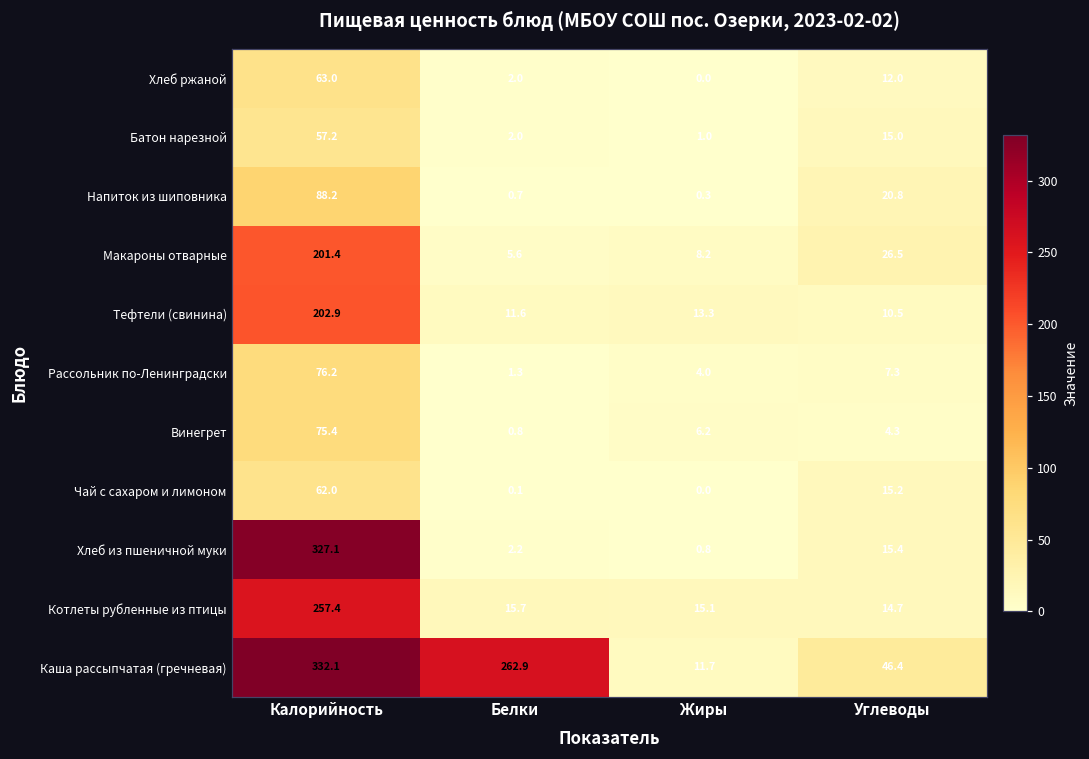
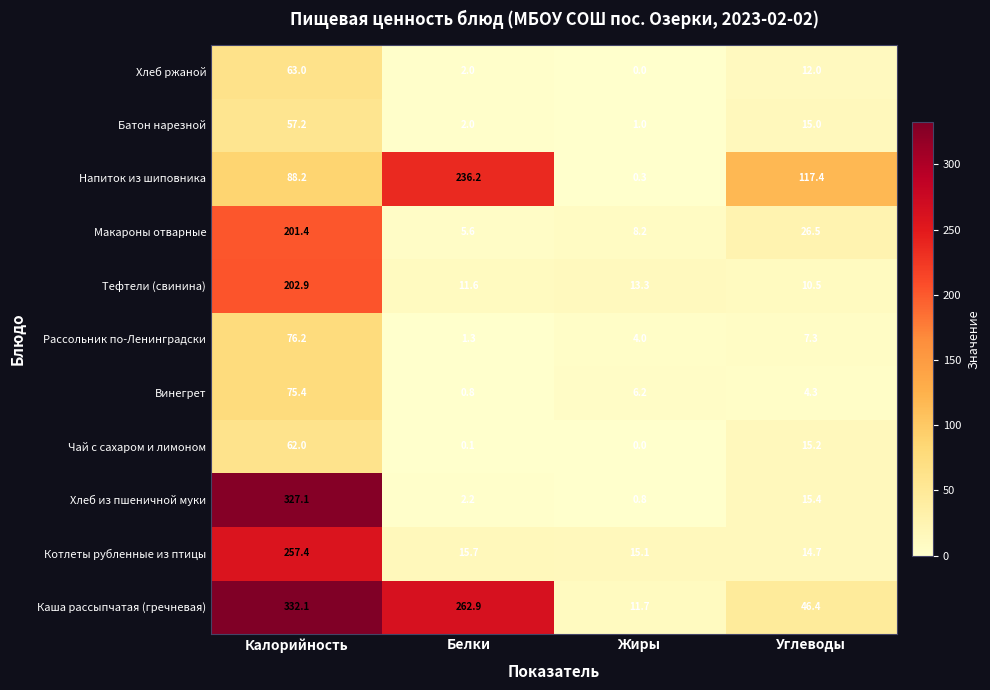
Напиток из шиповника, Белки: 0.7 -> 236.2
Напиток из шиповника, Углеводы: 20.8 -> 117.4
